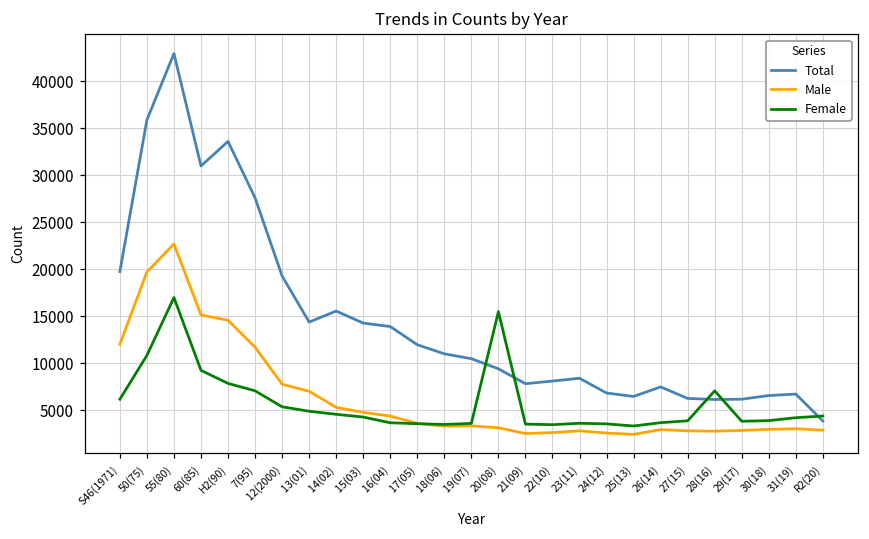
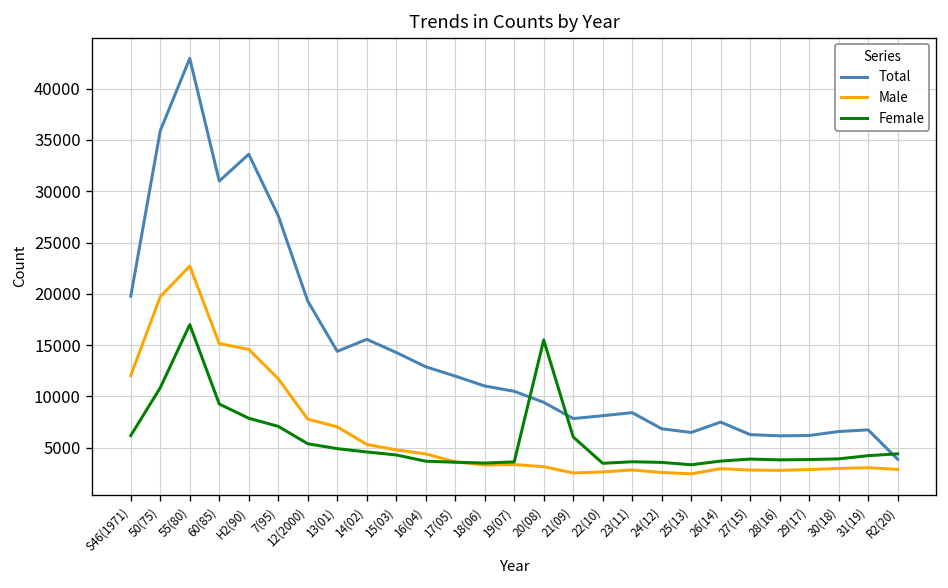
Total, 16(04): 14000 -> 13000
Female, 21(09): 4000 -> 6000
Female, 28(16): 7000 -> 4000
